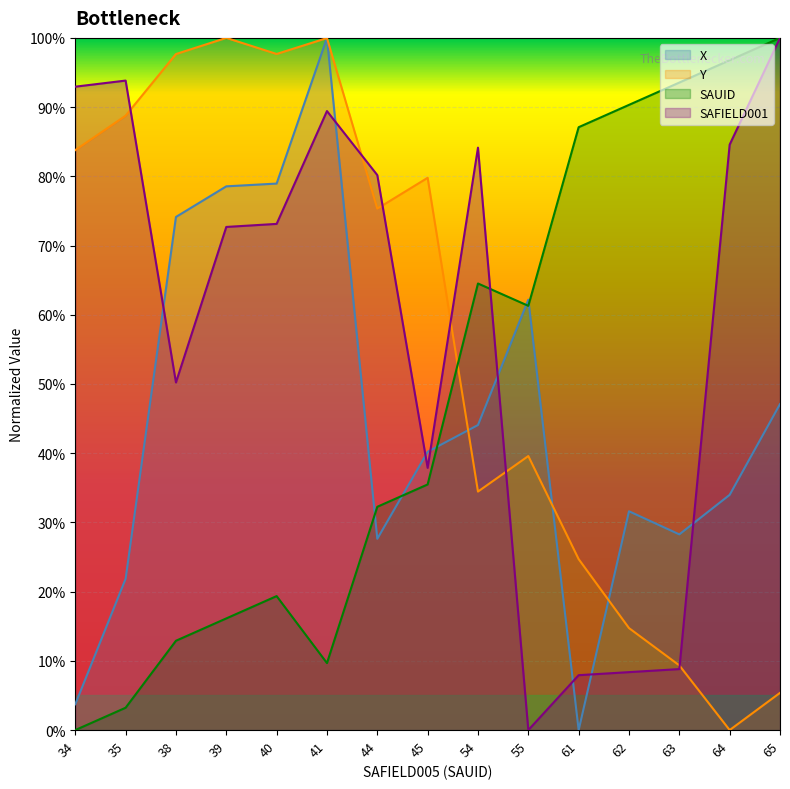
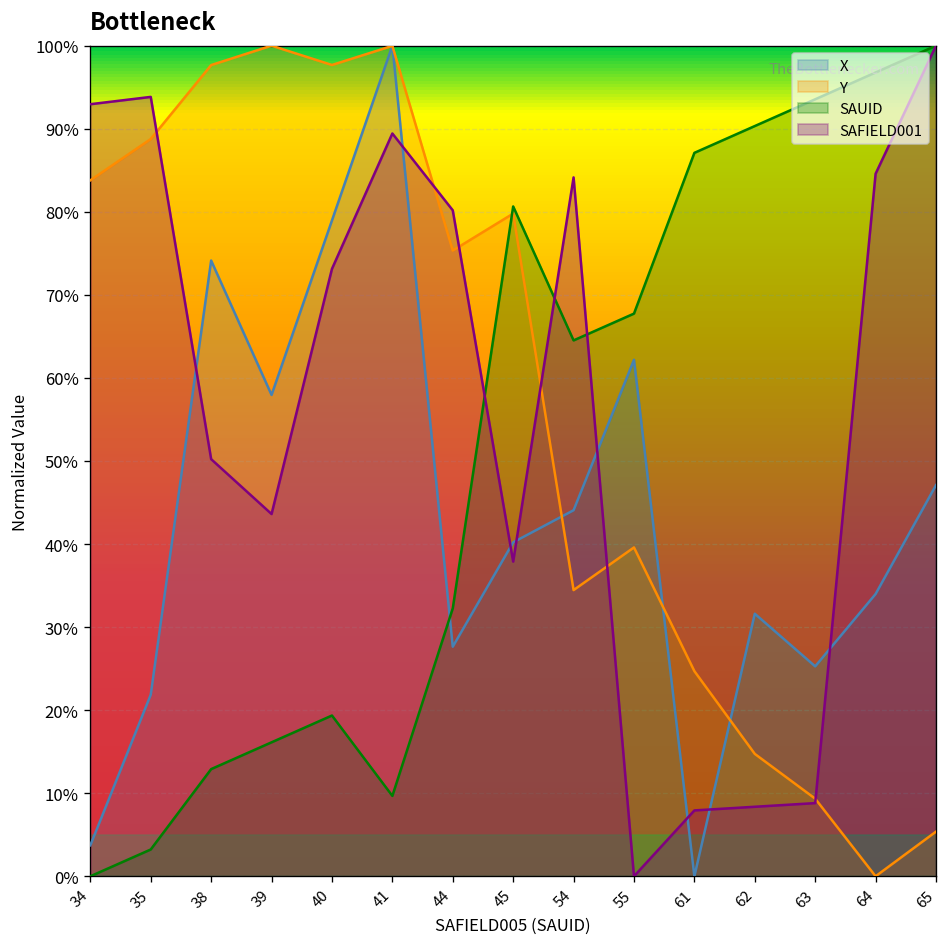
X, 39: 79% -> 58%
SAFIELD001, 39: 73% -> 44%
SAUID, 45: 35% -> 81%
SAUID, 55: 61% -> 68%
X, 63: 28% -> 25%
